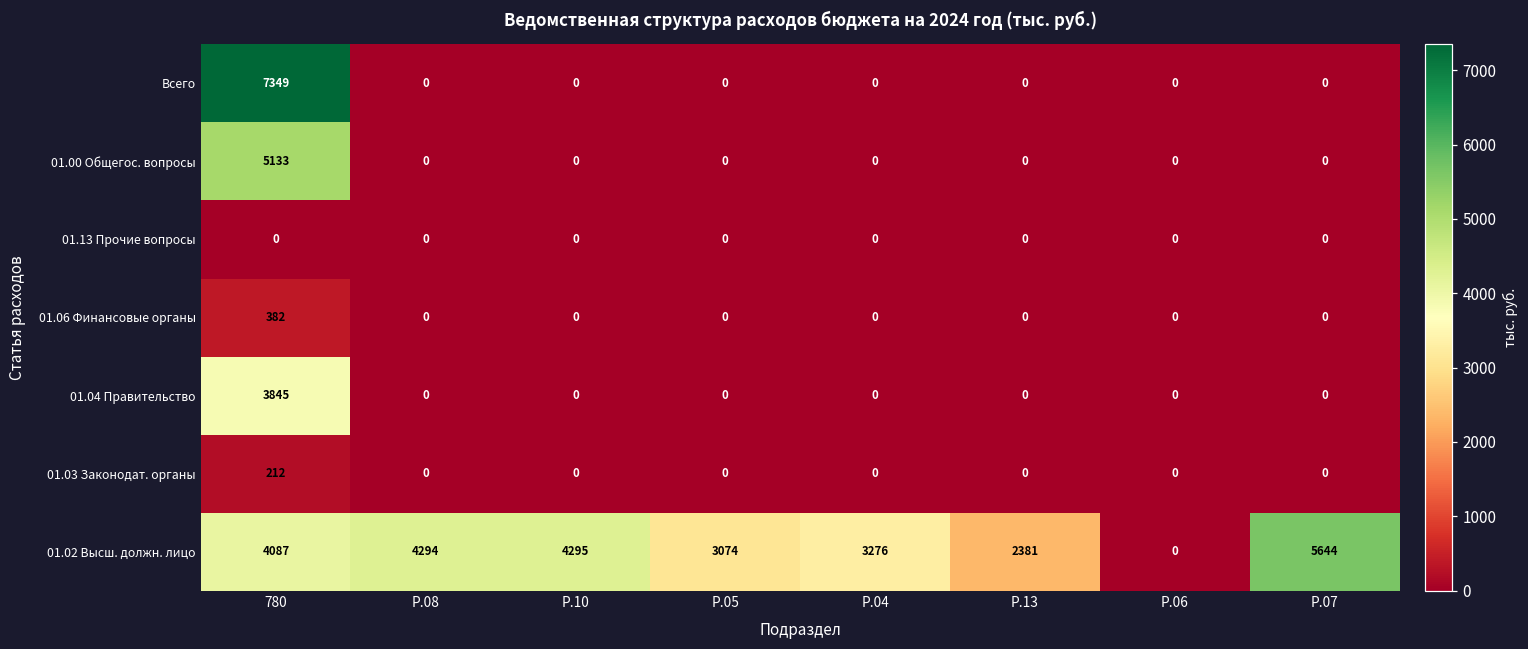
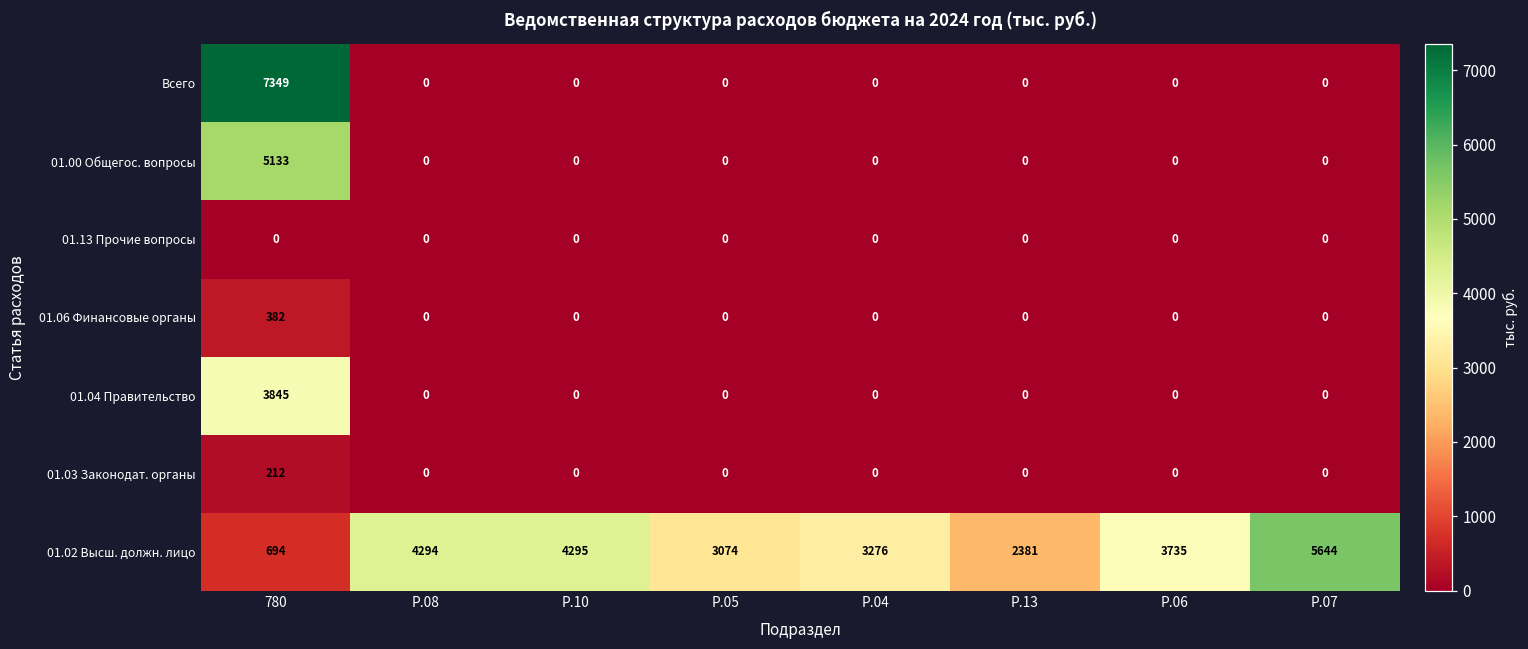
01.02 Высш. должн. лицо, 780: 4087 -> 694
01.02 Высш. должн. лицо, Р.06: 0 -> 3735
